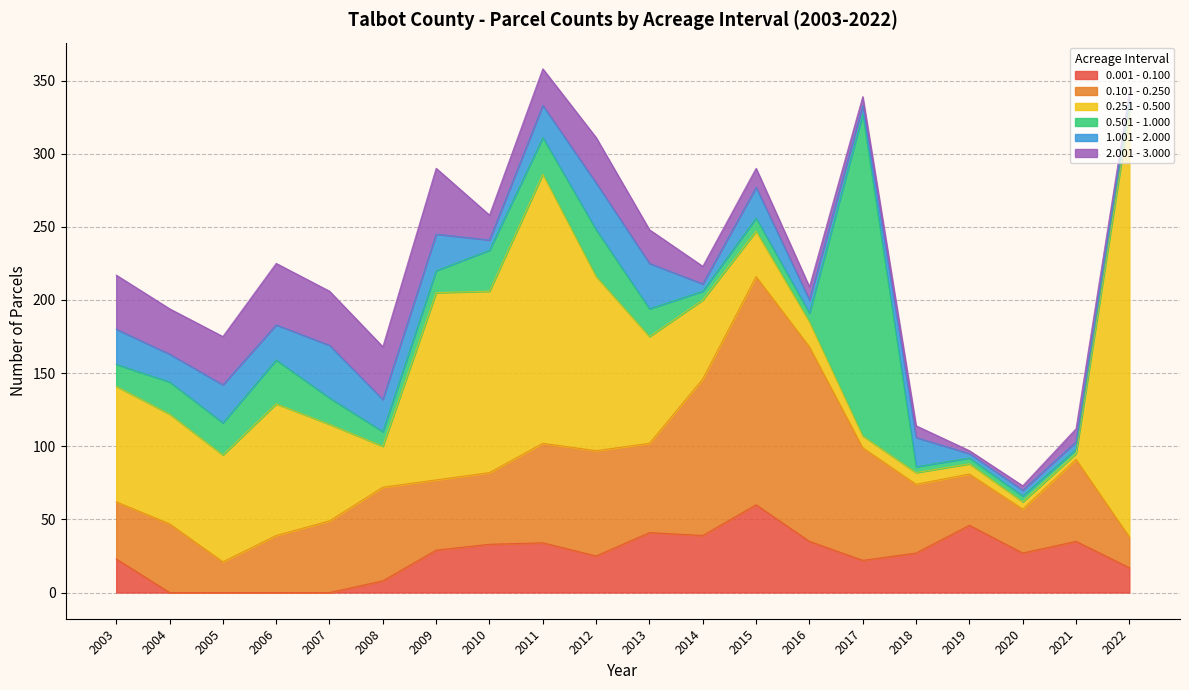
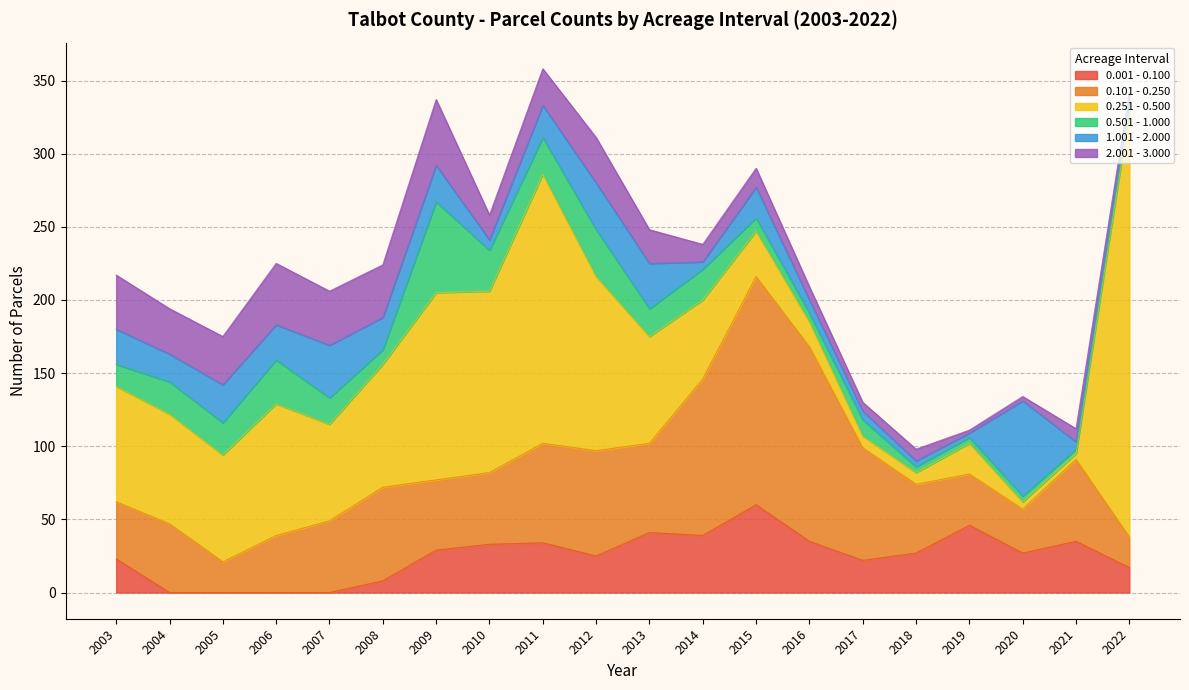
0.251 - 0.500, 2008: 28 -> 84
0.501 - 1.000, 2009: 15 -> 62
0.501 - 1.000, 2014: 6 -> 21
0.501 - 1.000, 2017: 220 -> 11
1.001 - 2.000, 2018: 20 -> 4
0.251 - 0.500, 2019: 7 -> 21
1.001 - 2.000, 2020: 4 -> 65
